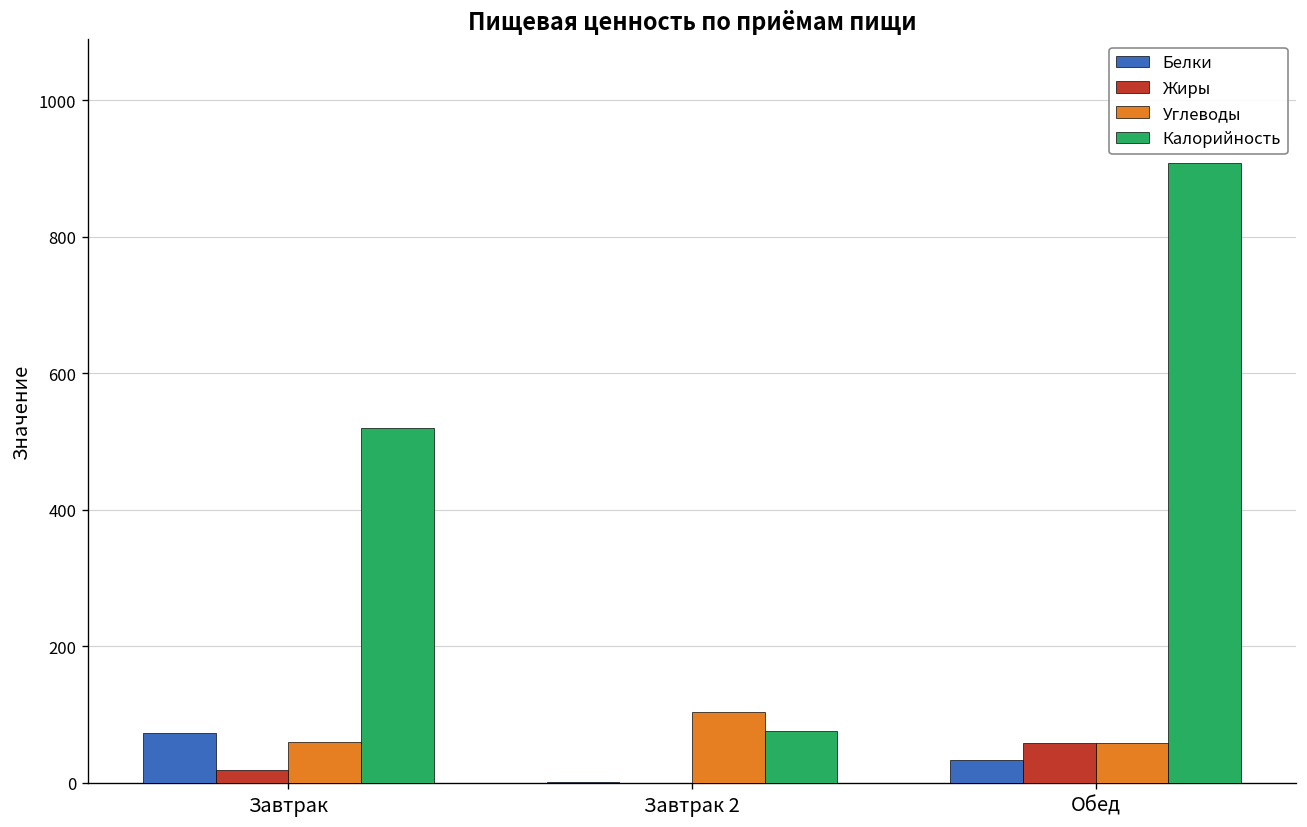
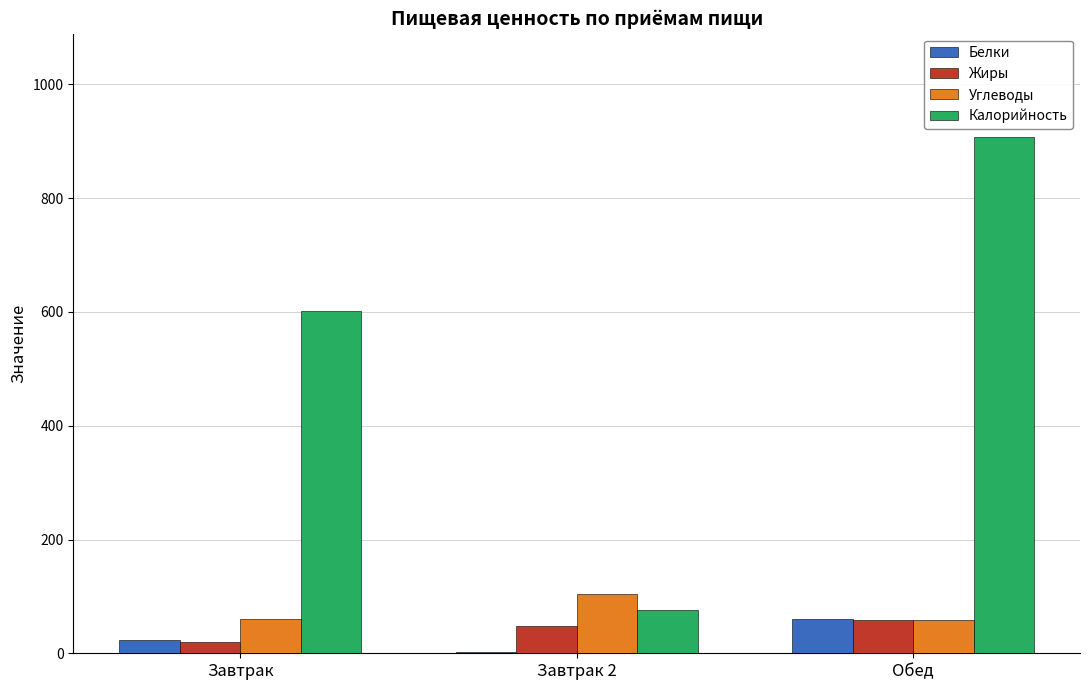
Белки, Завтрак: 70 -> 20
Калорийность, Завтрак: 520 -> 600
Жиры, Завтрак 2: 0 -> 50
Белки, Обед: 30 -> 60
